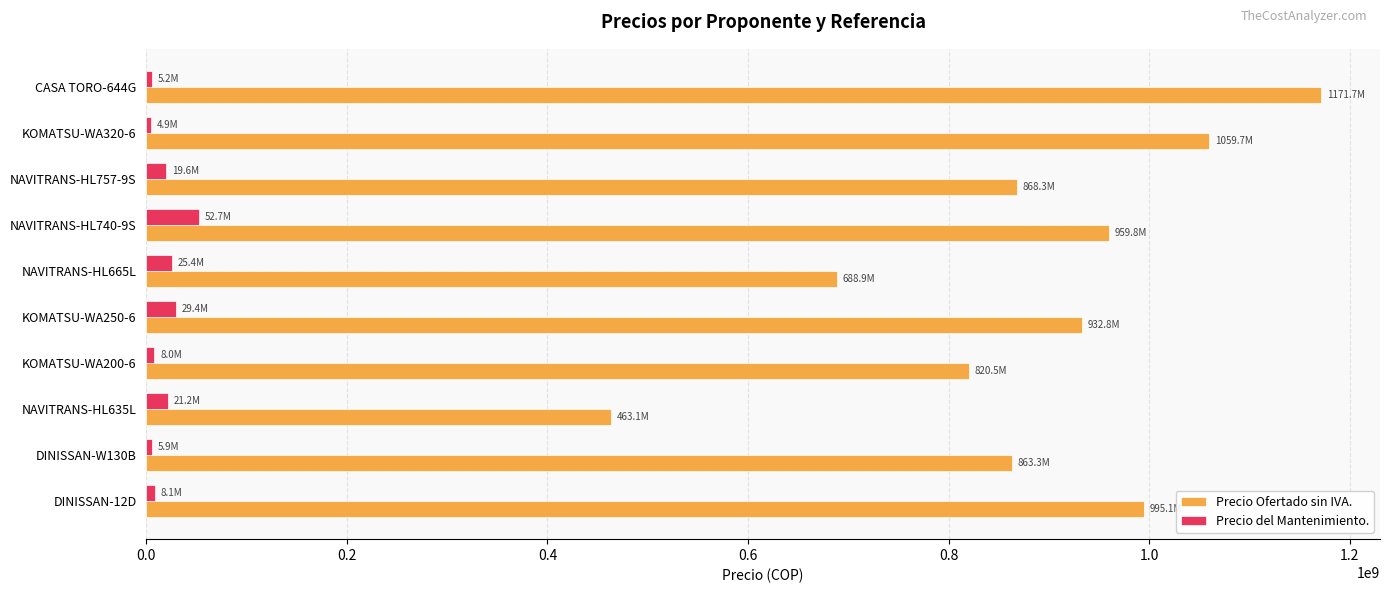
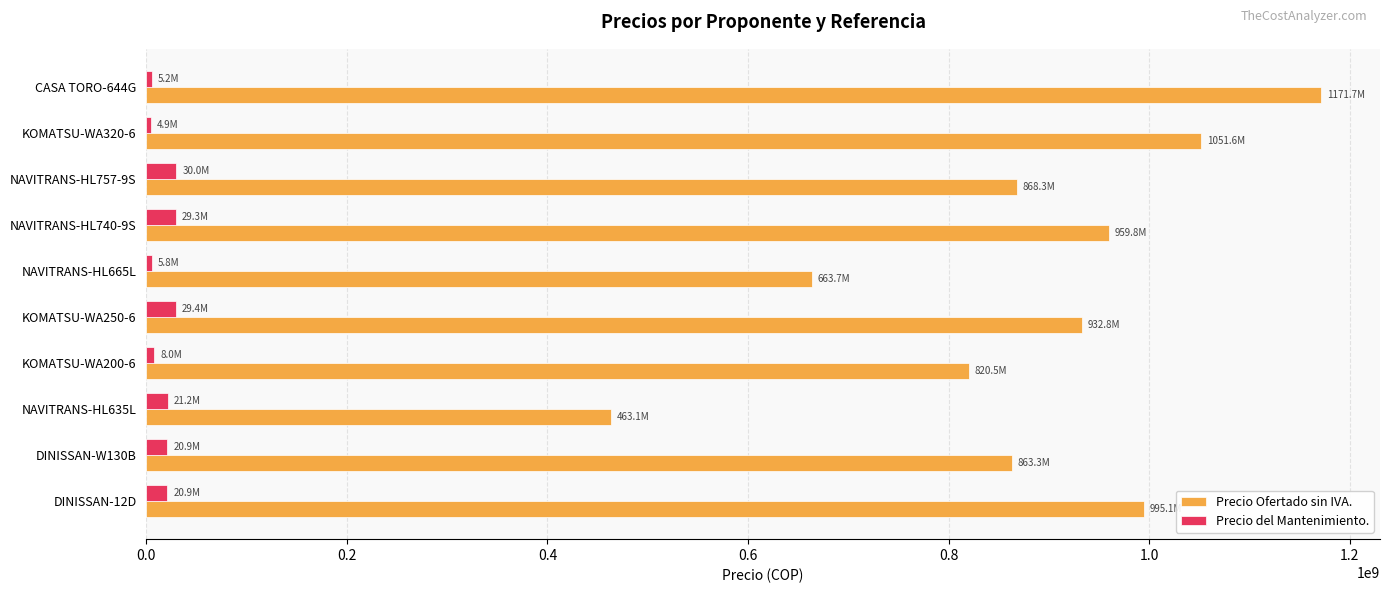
Precio Ofertado sin IVA., KOMATSU-WA320-6: 1059.7M -> 1051.6M
Precio del Mantenimiento., NAVITRANS-HL757-9S: 19.6M -> 30.0M
Precio del Mantenimiento., NAVITRANS-HL740-9S: 52.7M -> 29.3M
Precio del Mantenimiento., NAVITRANS-HL665L: 25.4M -> 5.8M
Precio Ofertado sin IVA., NAVITRANS-HL665L: 688.9M -> 663.7M
Precio del Mantenimiento., DINISSAN-W130B: 5.9M -> 20.9M
Precio del Mantenimiento., DINISSAN-12D: 8.1M -> 20.9M
